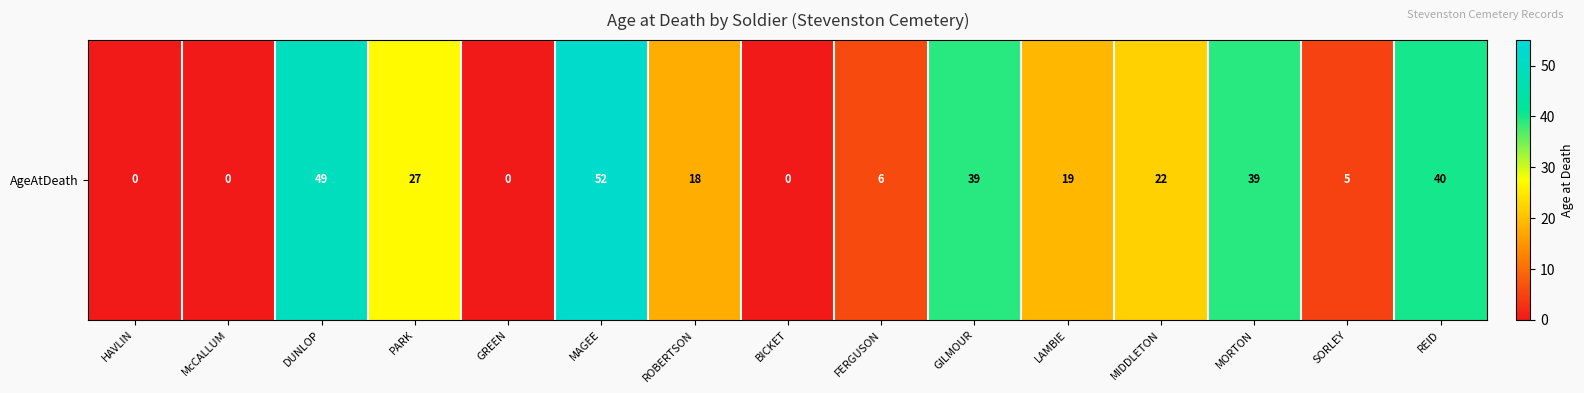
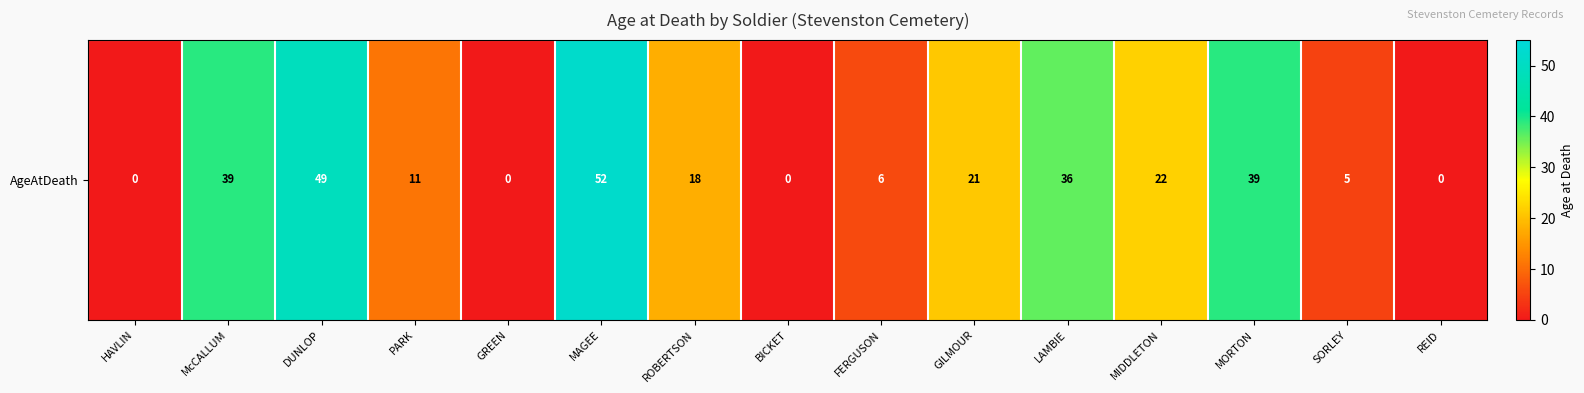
AgeAtDeath, McCALLUM: 0 -> 39
AgeAtDeath, PARK: 27 -> 11
AgeAtDeath, GILMOUR: 39 -> 21
AgeAtDeath, LAMBIE: 19 -> 36
AgeAtDeath, REID: 40 -> 0
